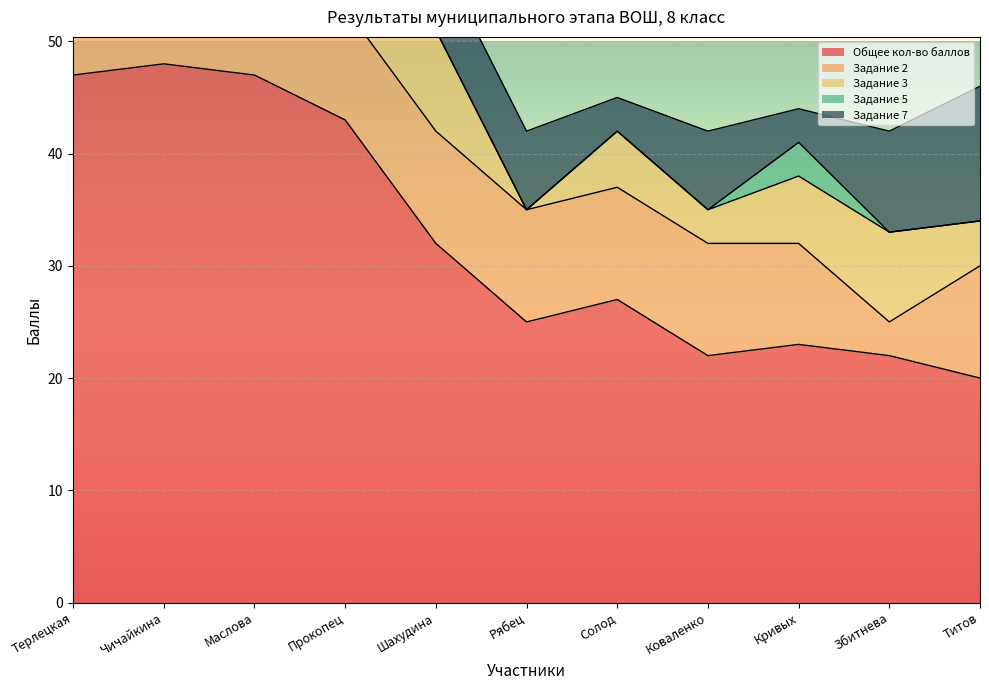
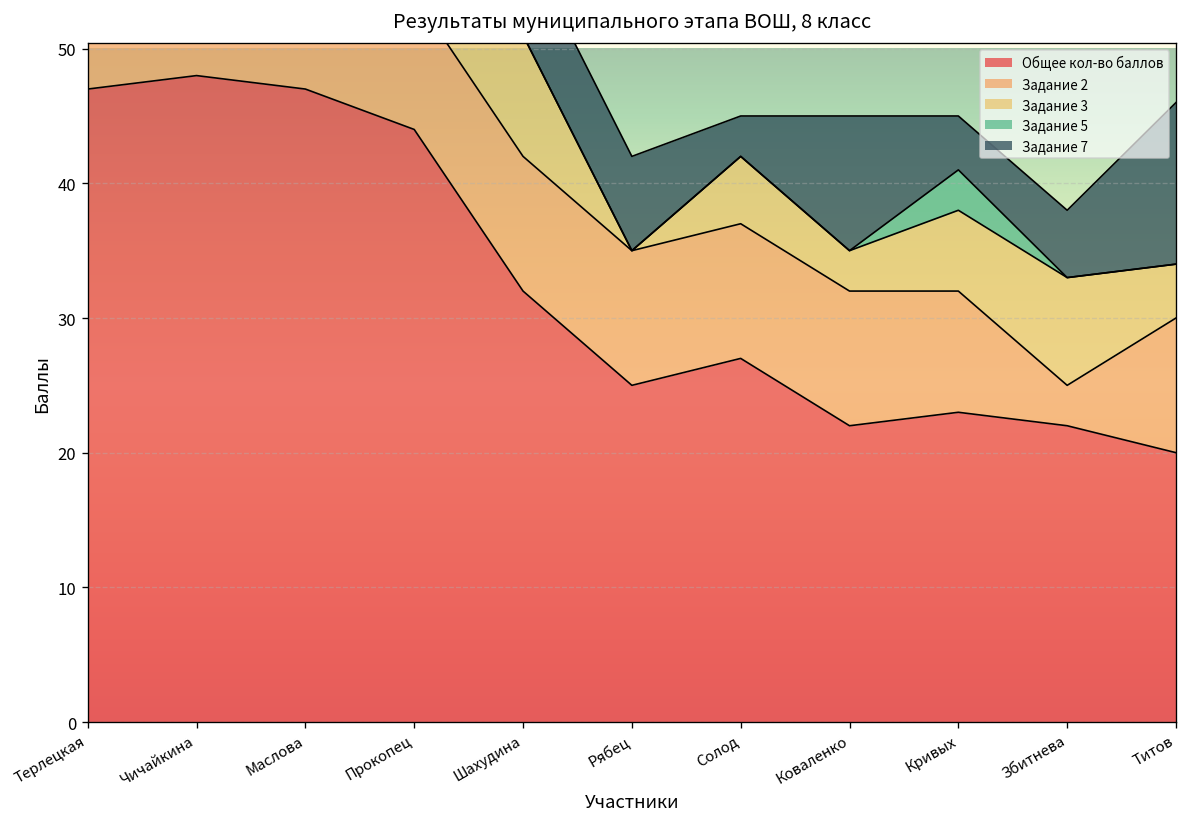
Общее кол-во баллов, Прокопец: 43 -> 44
Задание 7, Коваленко: 7 -> 10
Задание 7, Кривых: 3 -> 4
Задание 7, Збитнева: 9 -> 5
